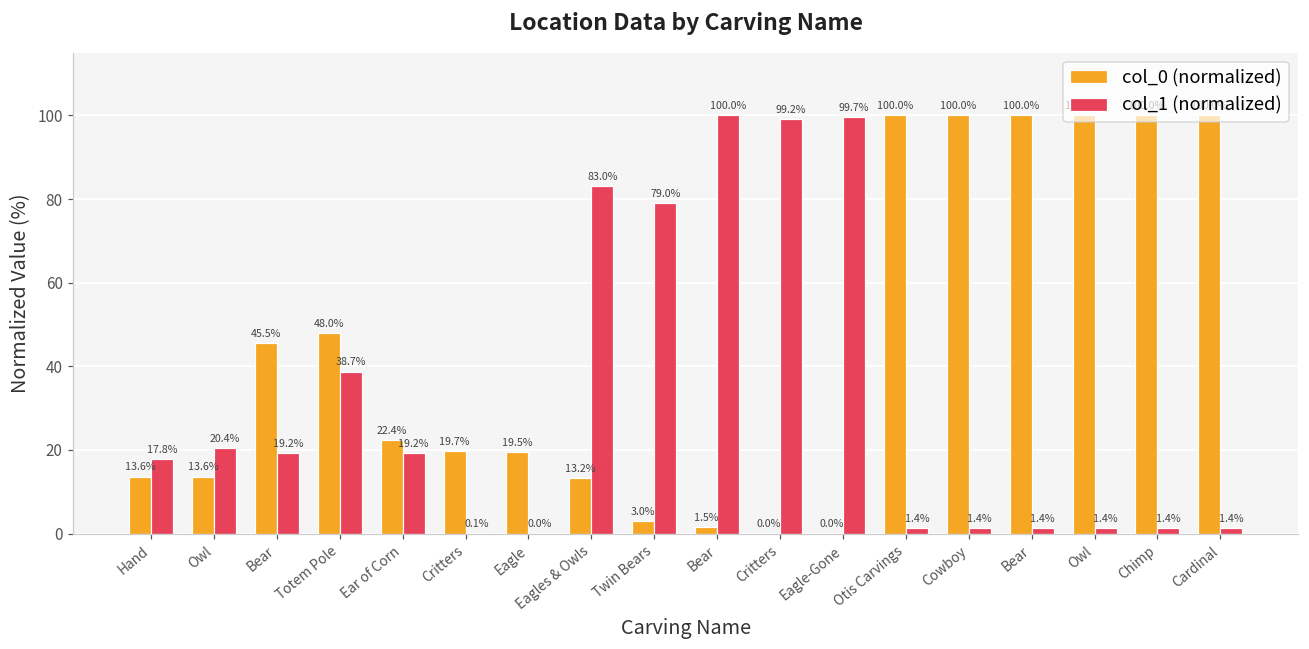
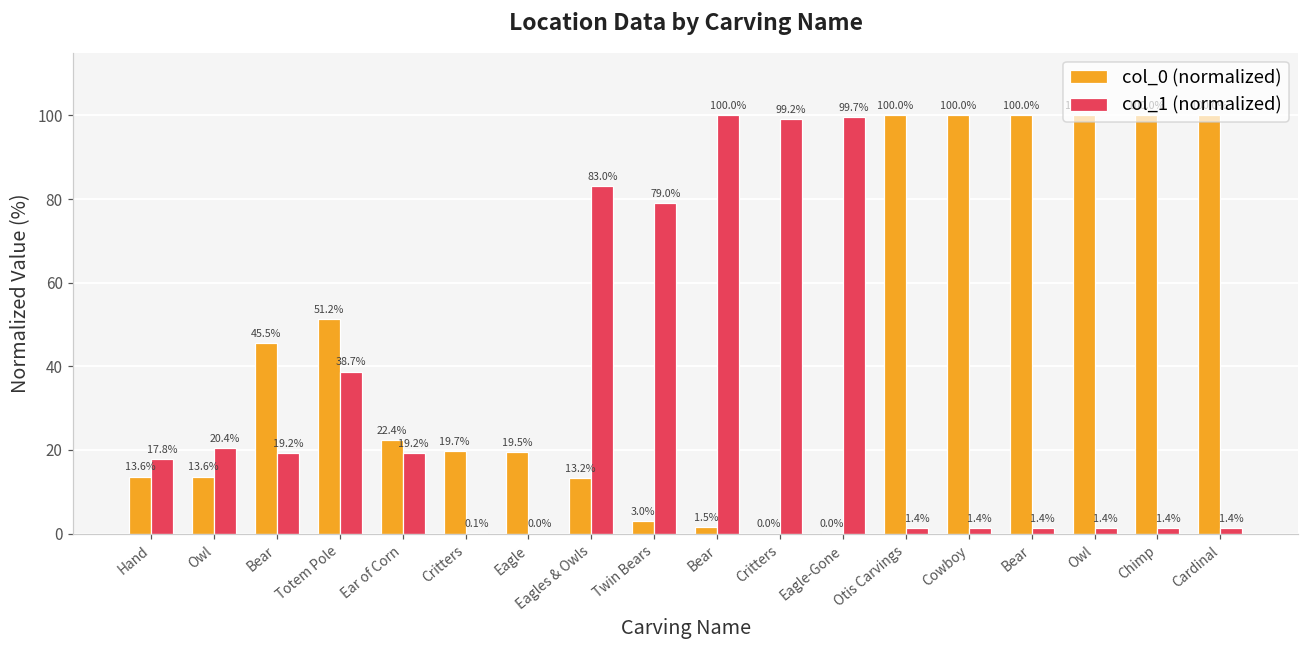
col_0 (normalized), Totem Pole: 48.0% -> 51.2%
